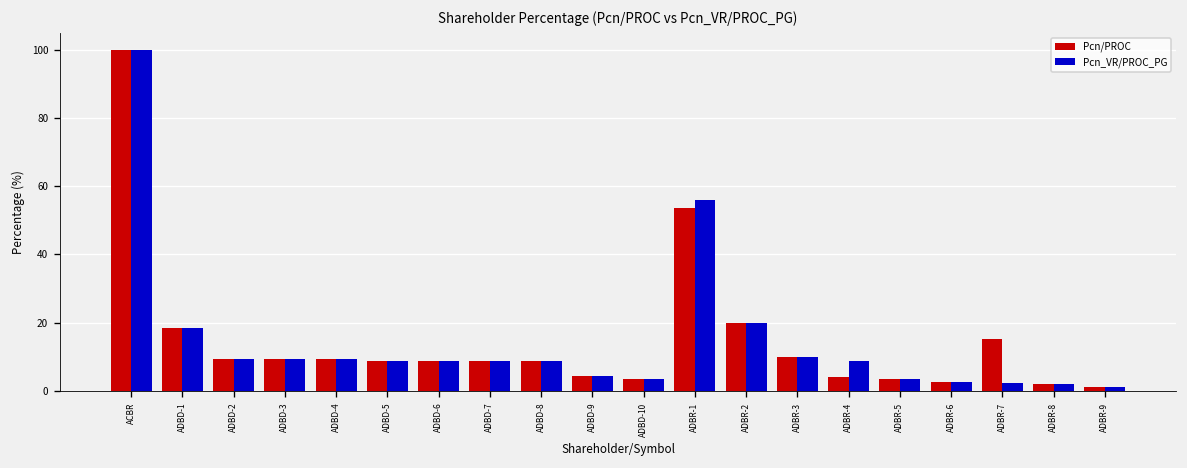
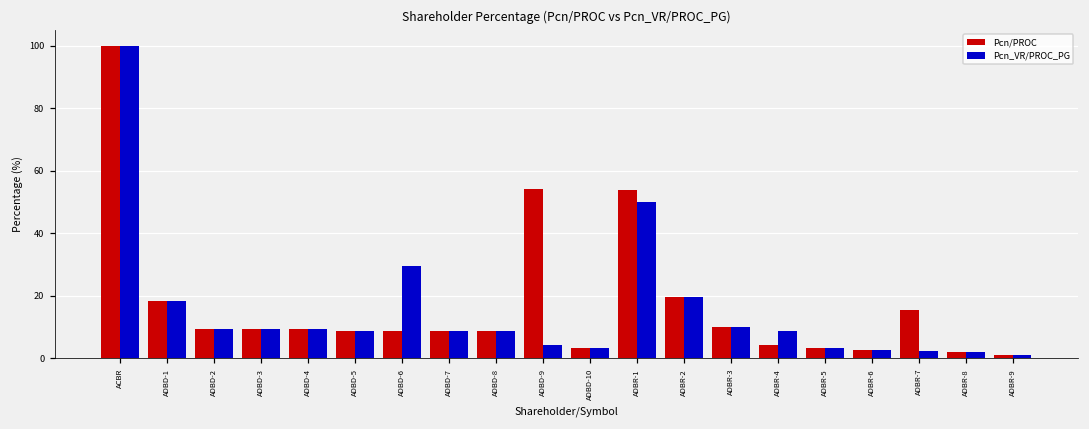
Pcn_VR/PROC_PG, ADBD-6: 9 -> 29
Pcn/PROC, ADBD-9: 4 -> 54
Pcn_VR/PROC_PG, ADBR-1: 56 -> 50
